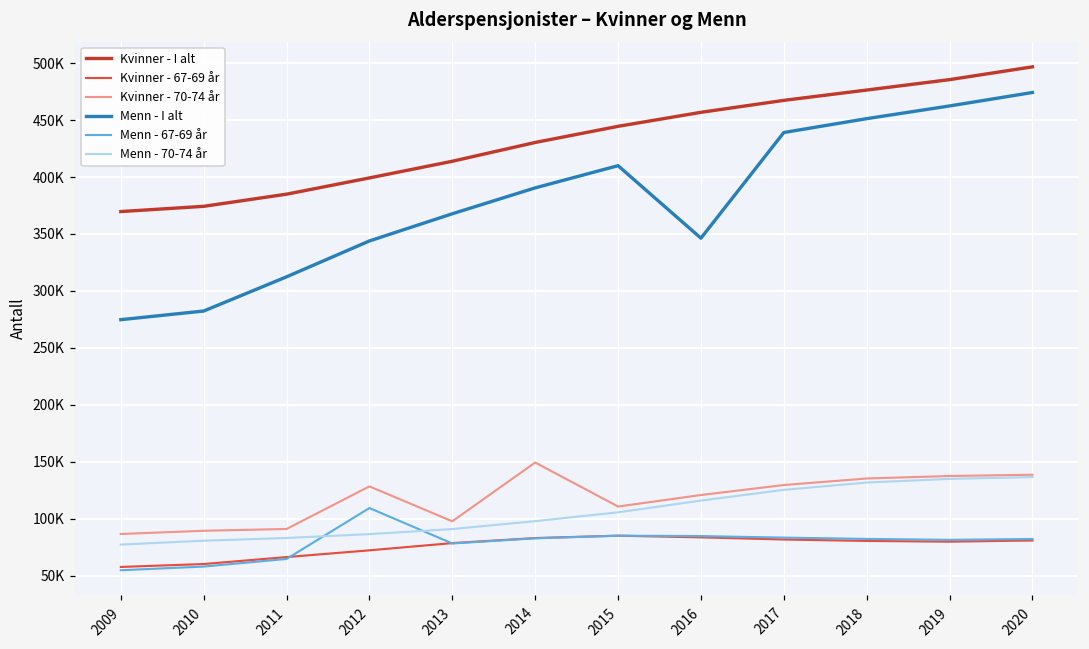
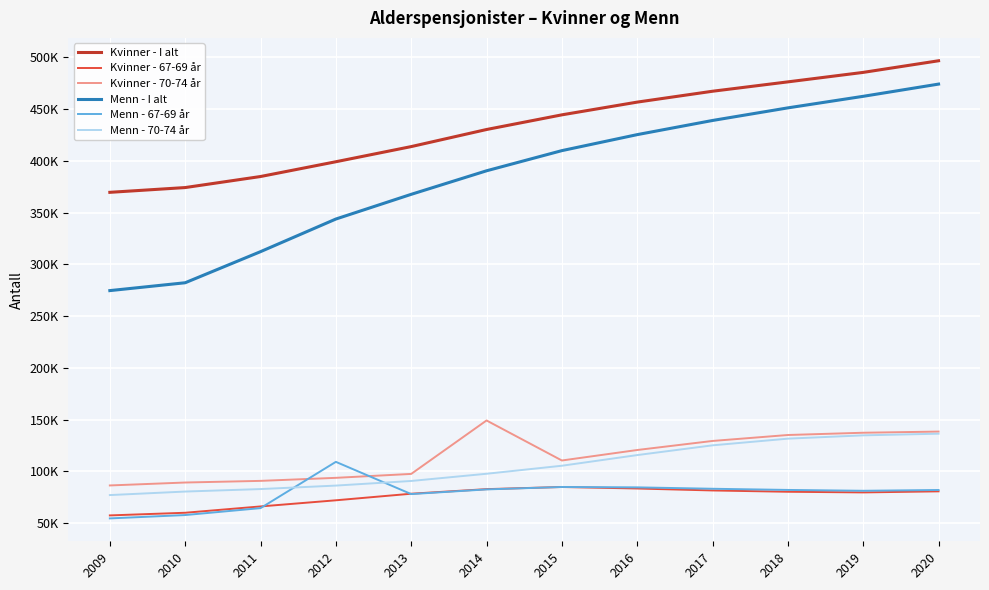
Kvinner - 70-74 år, 2012: 128000 -> 94000
Menn - I alt, 2016: 346000 -> 425000
